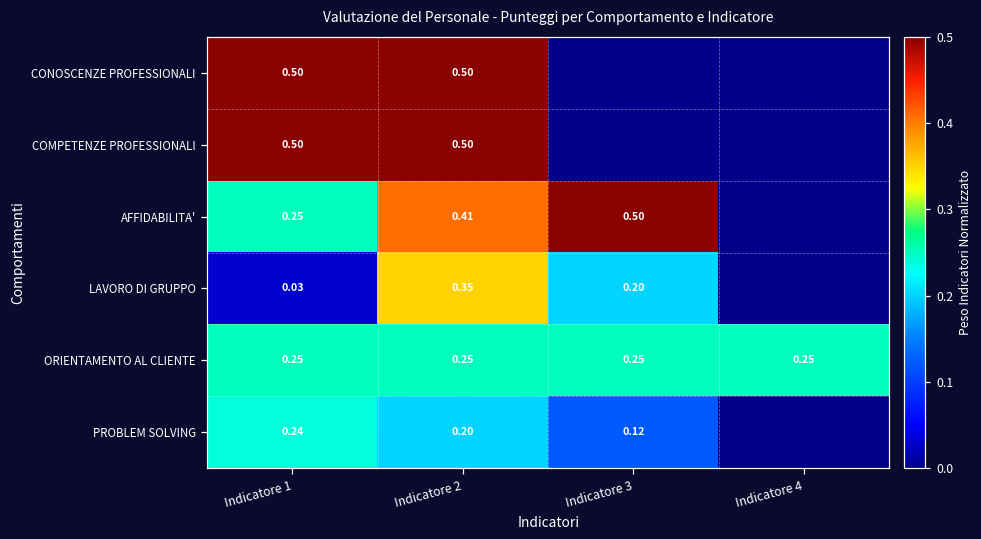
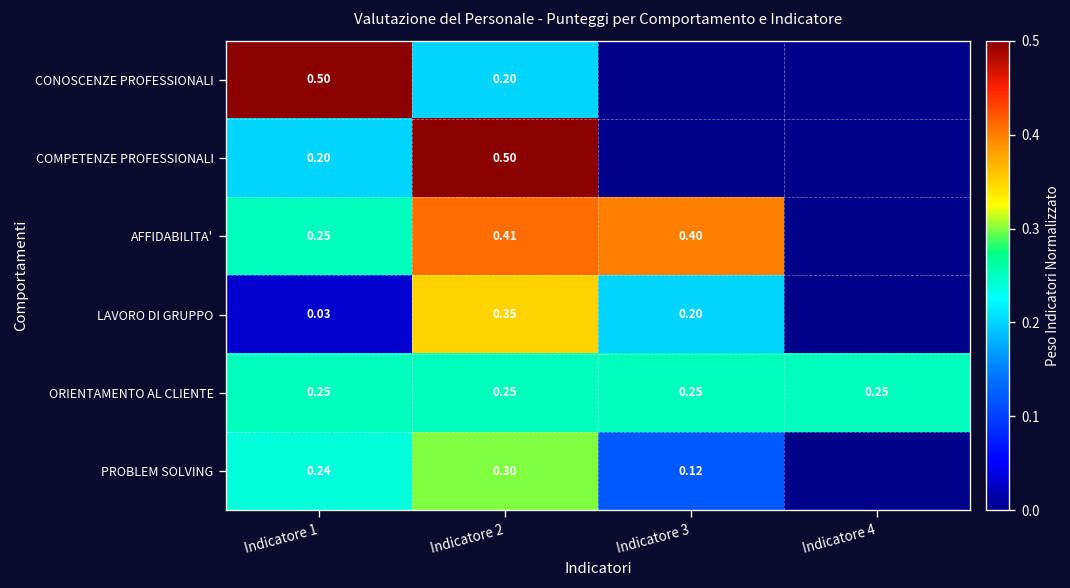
CONOSCENZE PROFESSIONALI, Indicatore 2: 0.50 -> 0.20
COMPETENZE PROFESSIONALI, Indicatore 1: 0.50 -> 0.20
AFFIDABILITA', Indicatore 3: 0.50 -> 0.40
PROBLEM SOLVING, Indicatore 2: 0.20 -> 0.30
